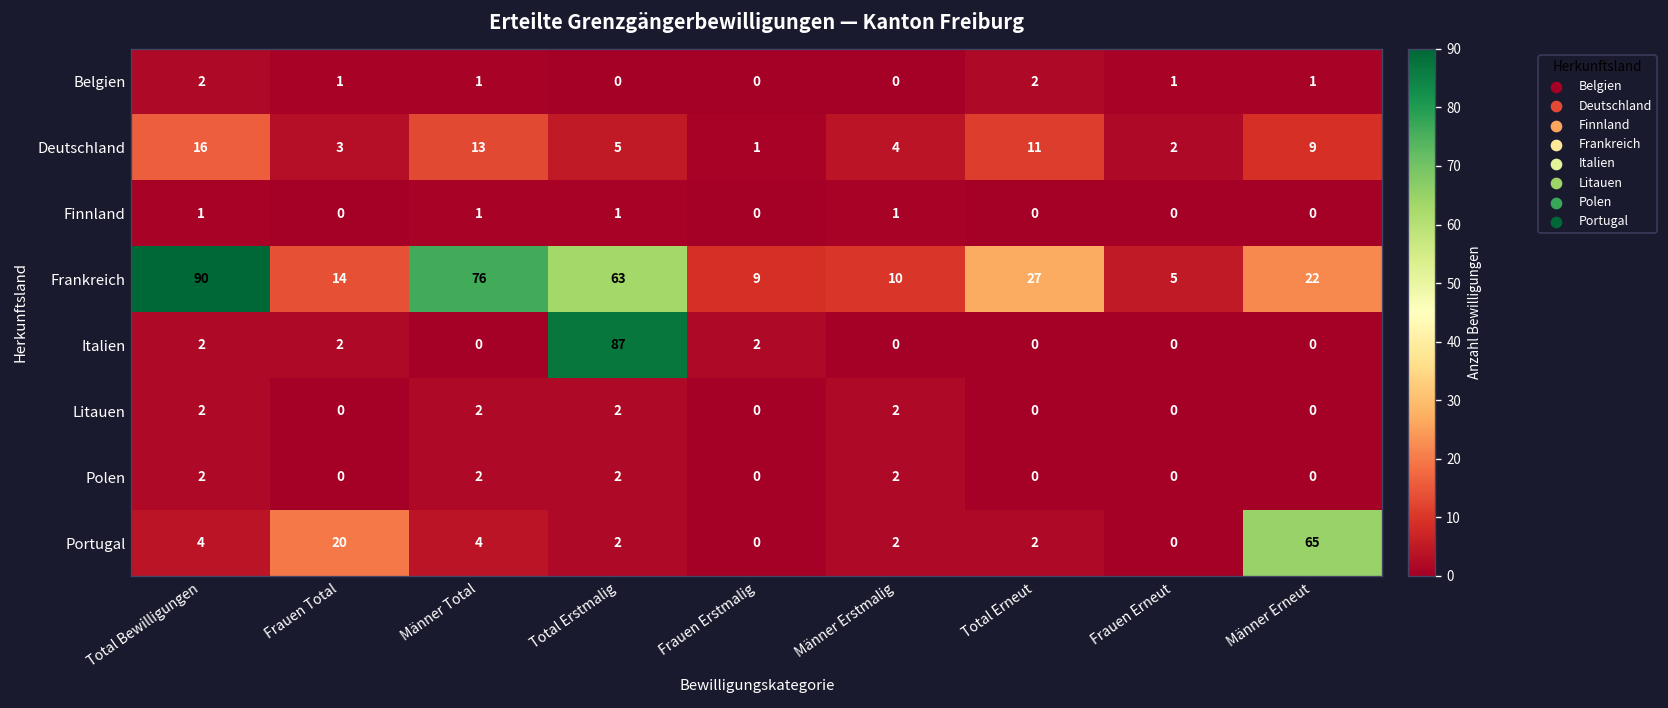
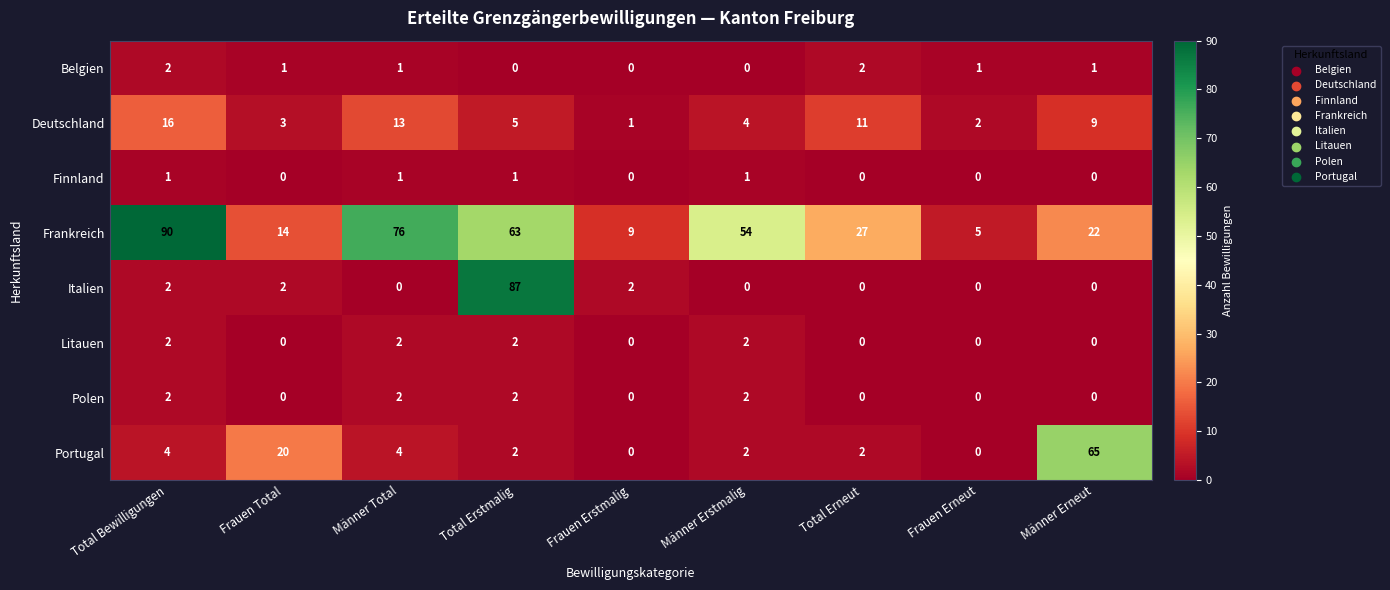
Frankreich, Männer Erstmalig: 10 -> 54
